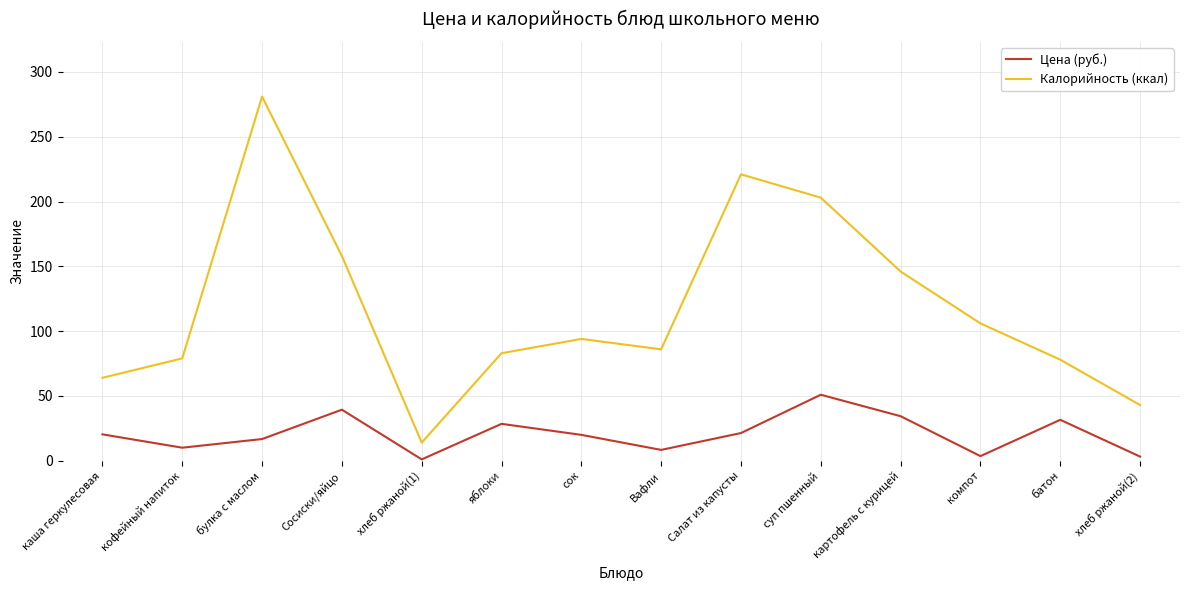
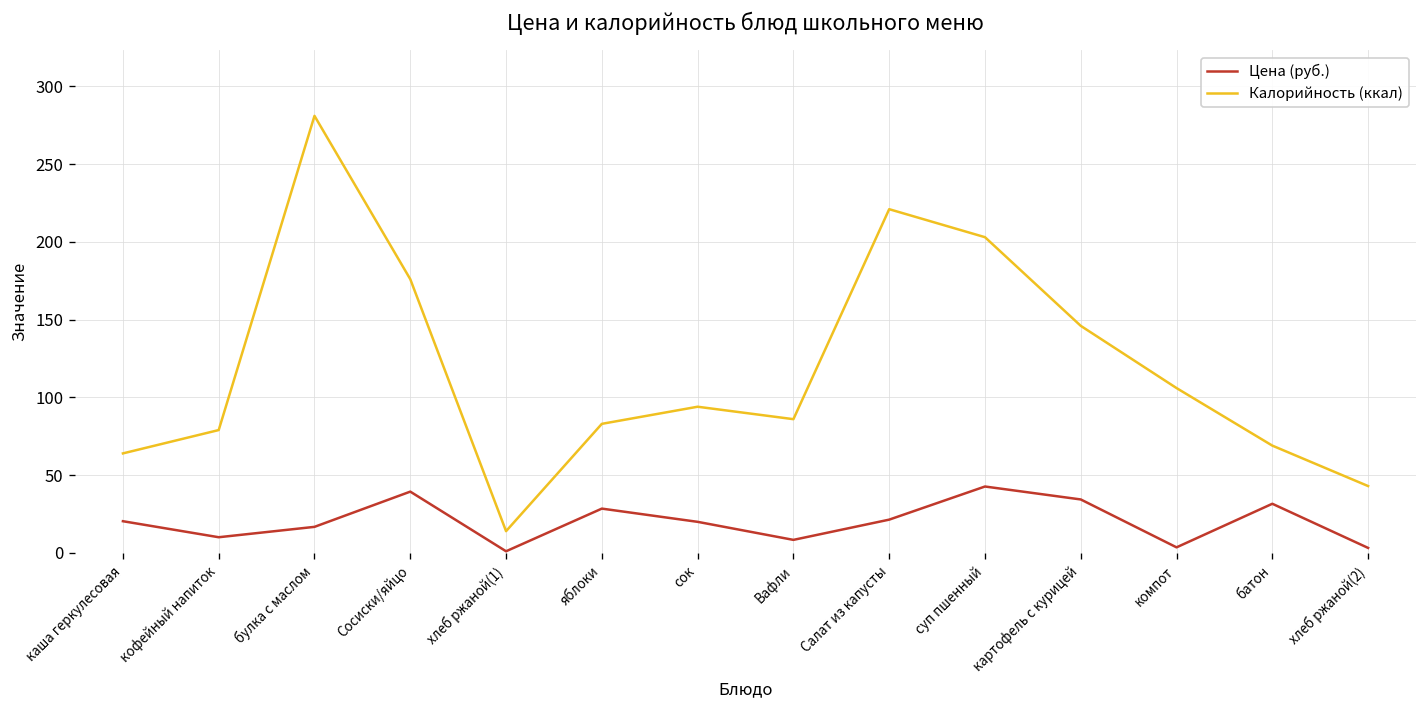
Калорийность (ккал), Сосиски/яйцо: 158 -> 176
Цена (руб.), суп пшенный: 51 -> 43
Калорийность (ккал), батон: 78 -> 69
